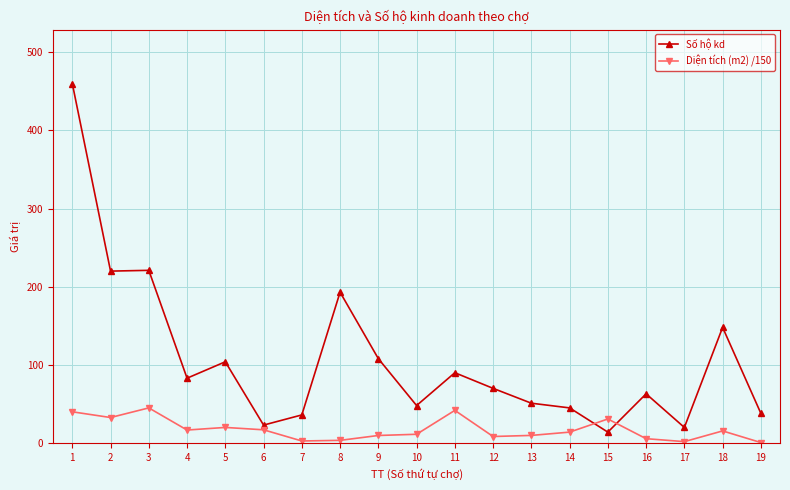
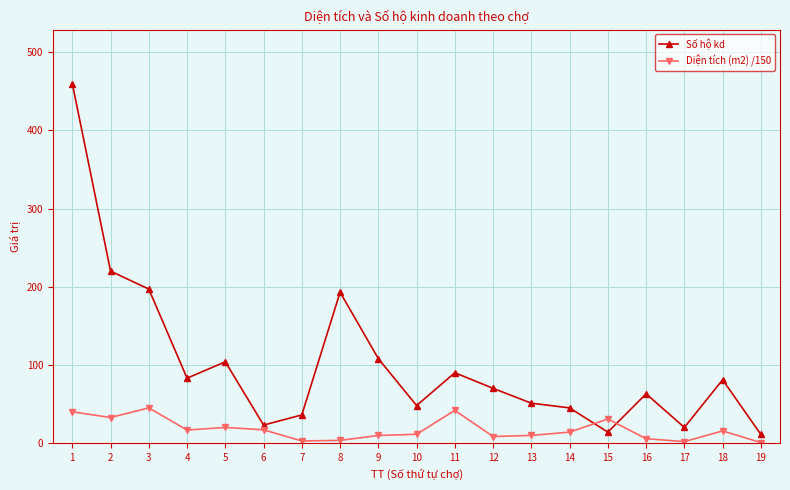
Số hộ kd, 3: 220 -> 200
Số hộ kd, 18: 150 -> 80
Số hộ kd, 19: 40 -> 10
